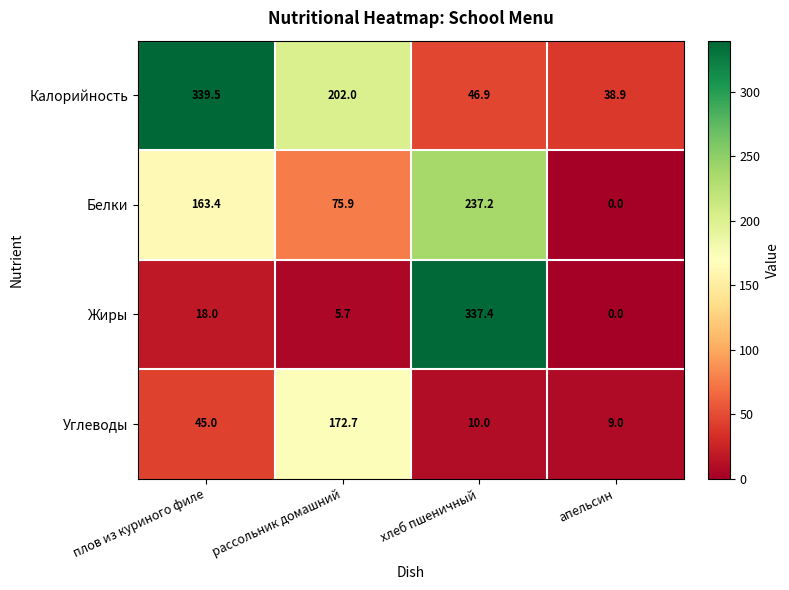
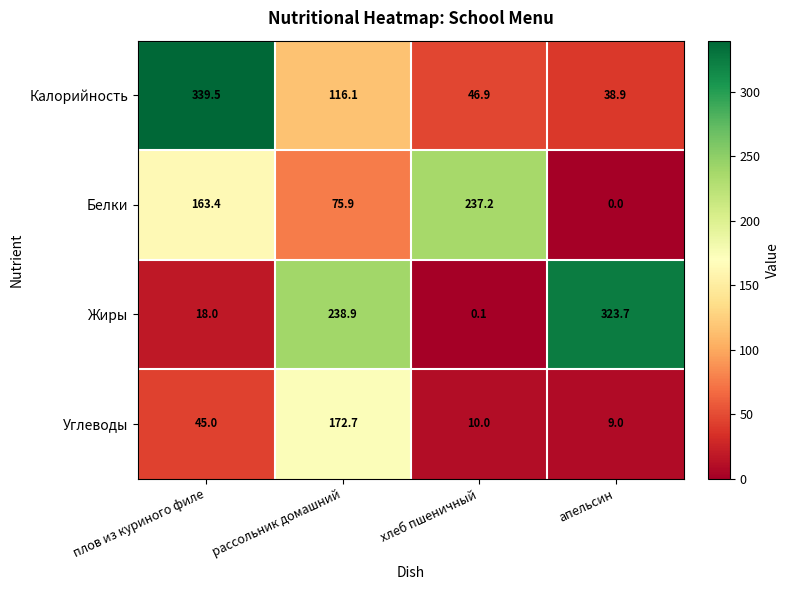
Калорийность, рассольник домашний: 202.0 -> 116.1
Жиры, рассольник домашний: 5.7 -> 238.9
Жиры, хлеб пшеничный: 337.4 -> 0.1
Жиры, апельсин: 0.0 -> 323.7
